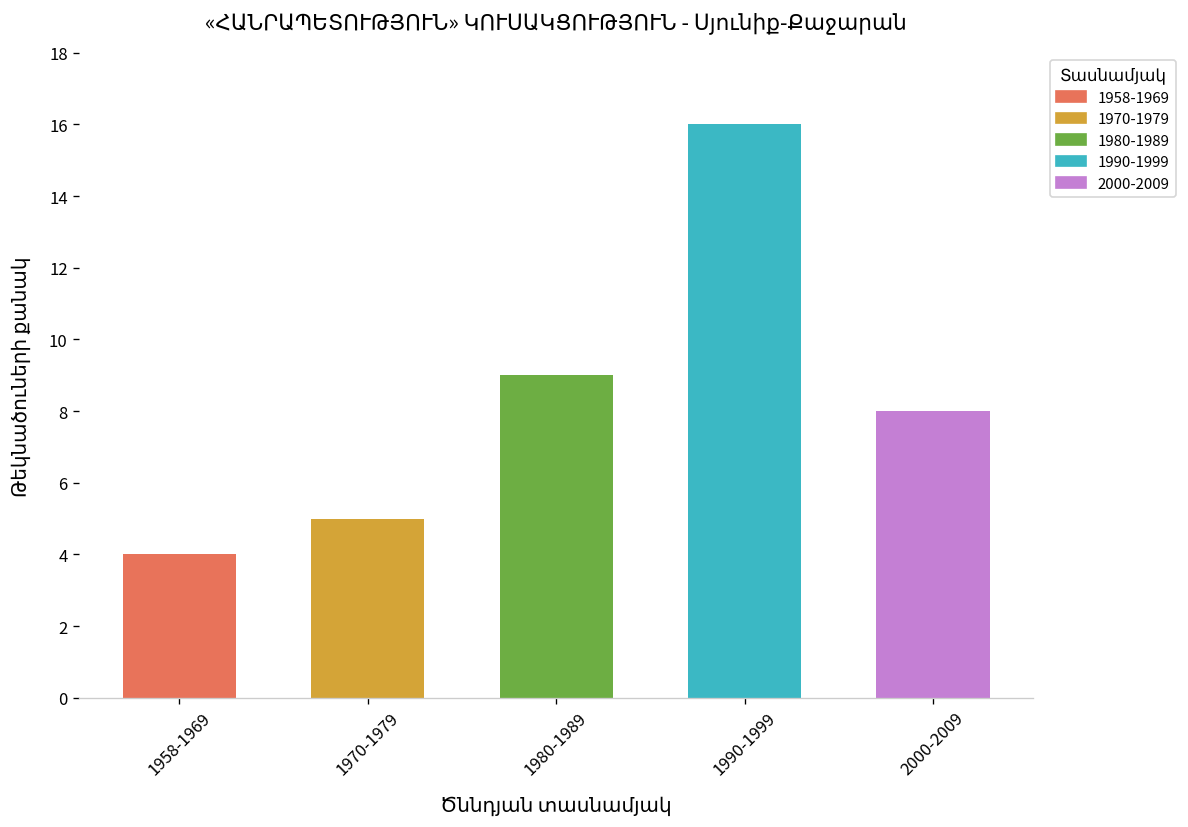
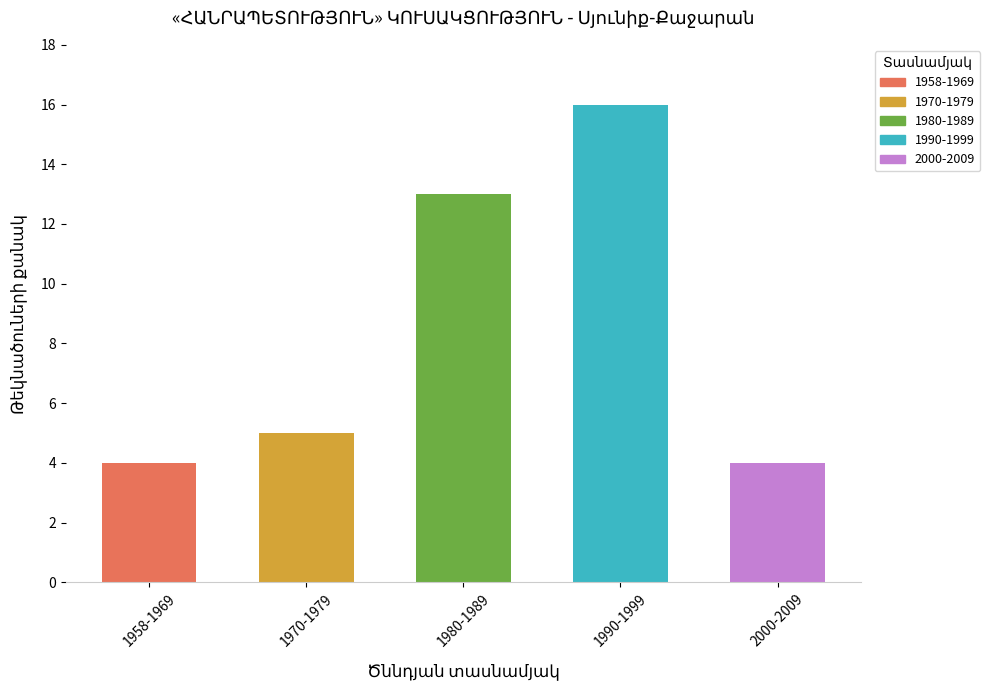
1980-1989: 9 -> 13
2000-2009: 8 -> 4
